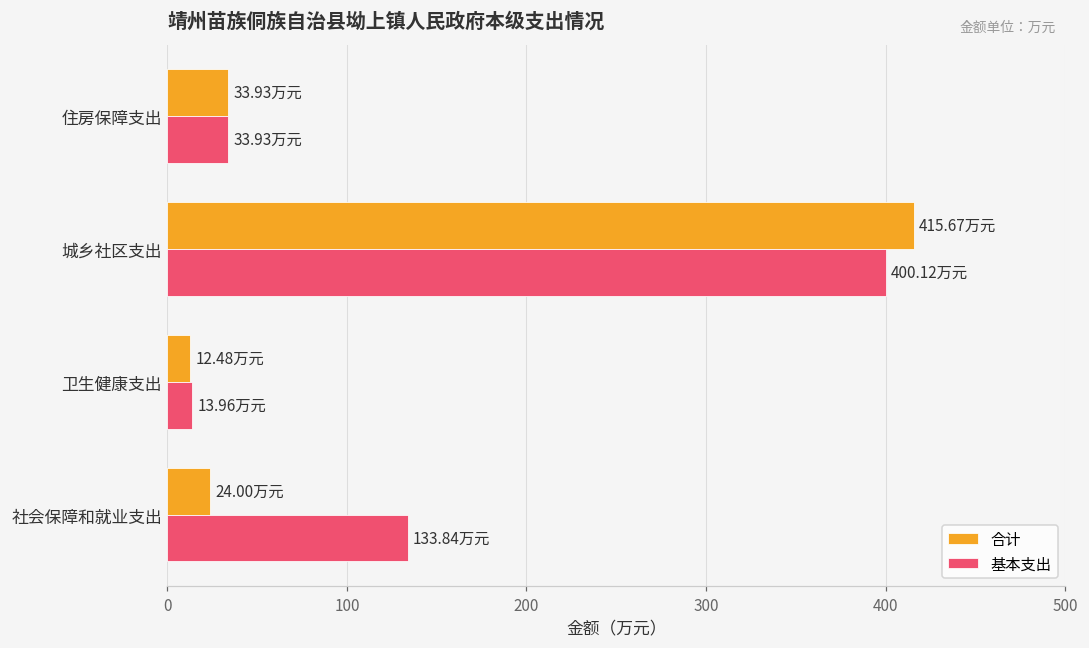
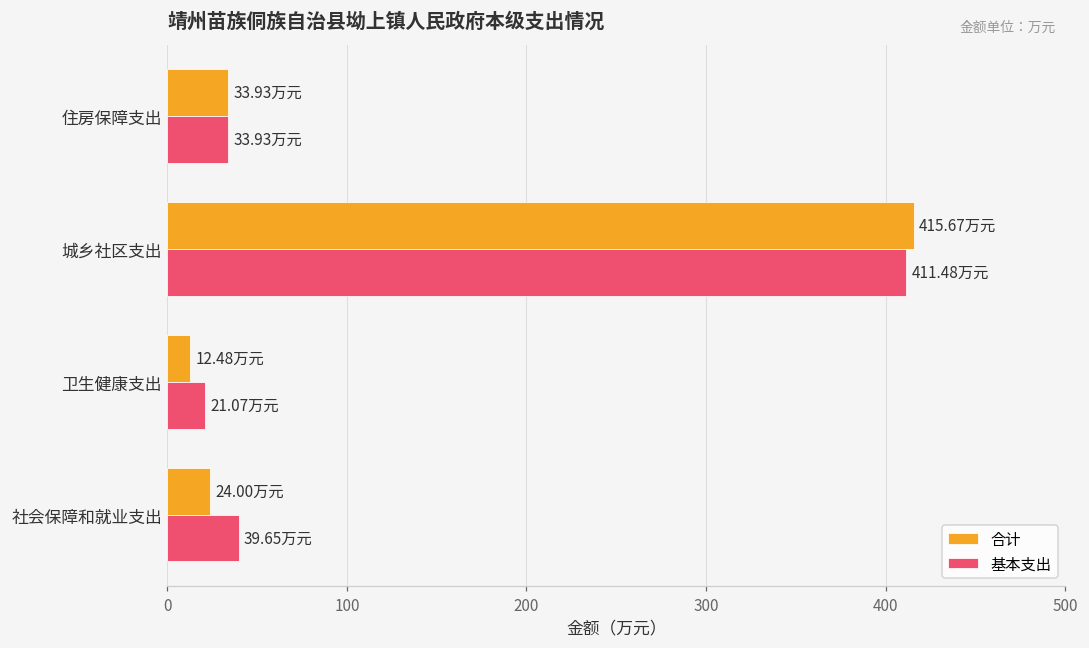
基本支出, 城乡社区支出: 400.12 -> 411.48
基本支出, 卫生健康支出: 13.96 -> 21.07
基本支出, 社会保障和就业支出: 133.84 -> 39.65
